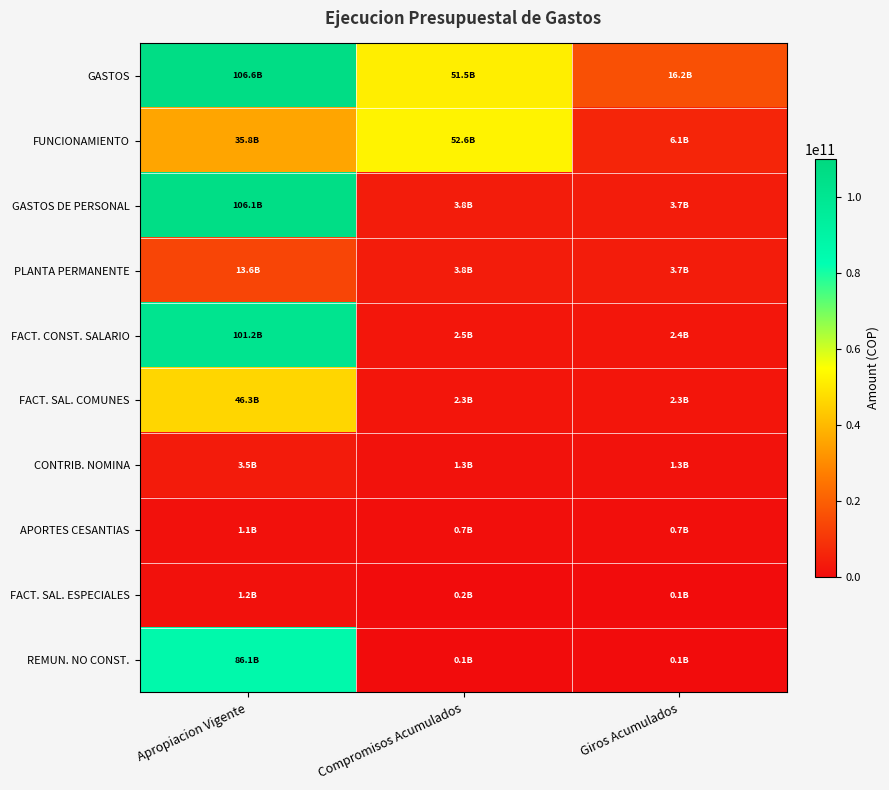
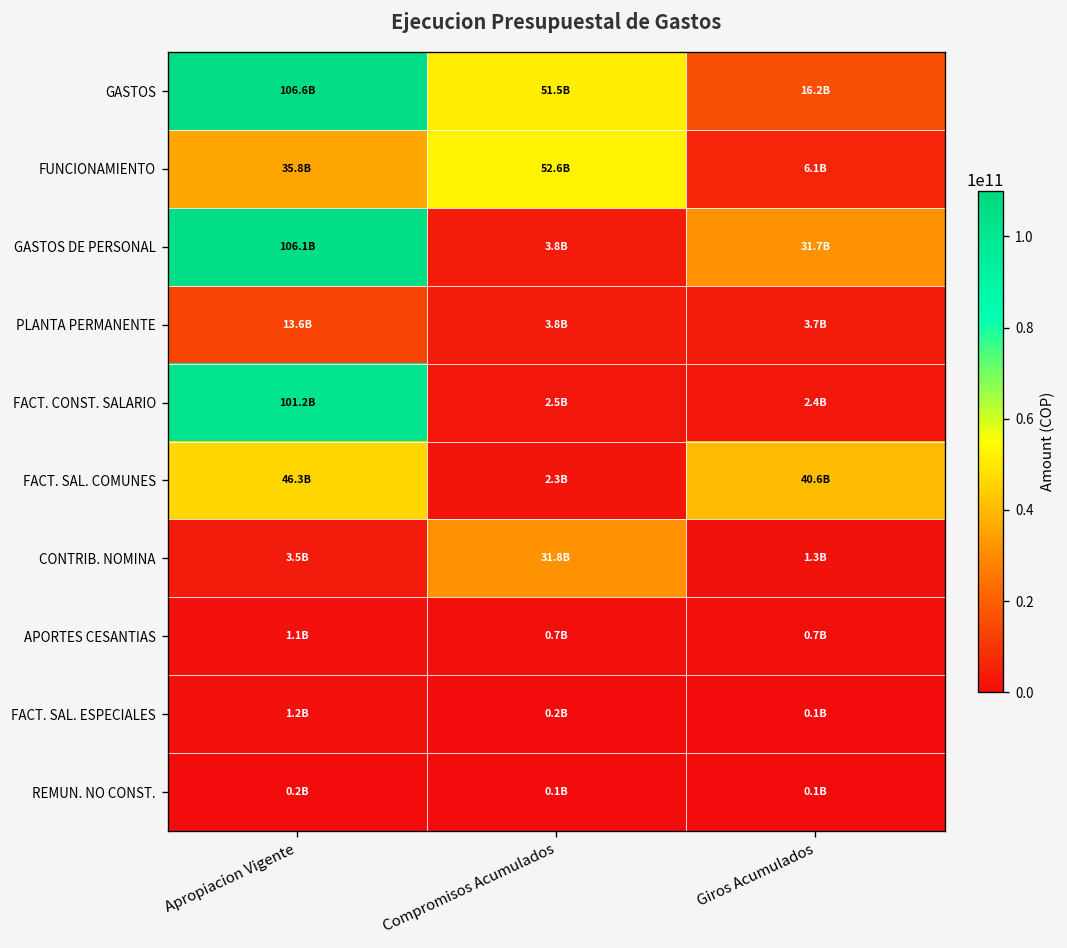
GASTOS DE PERSONAL, Giros Acumulados: 3.7B -> 31.7B
FACT. SAL. COMUNES, Giros Acumulados: 2.3B -> 40.6B
CONTRIB. NOMINA, Compromisos Acumulados: 1.3B -> 31.8B
REMUN. NO CONST., Apropiacion Vigente: 86.1B -> 0.2B
